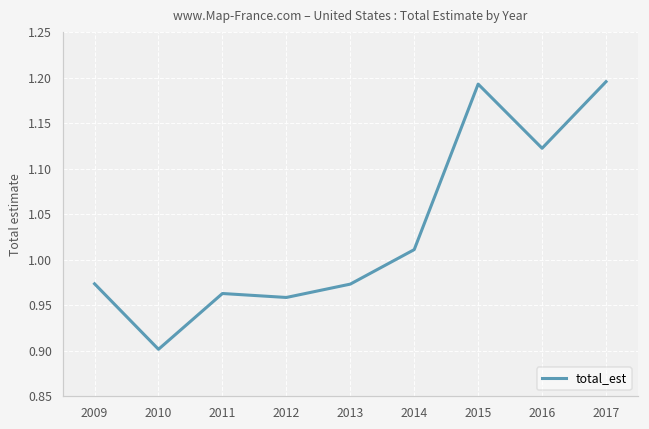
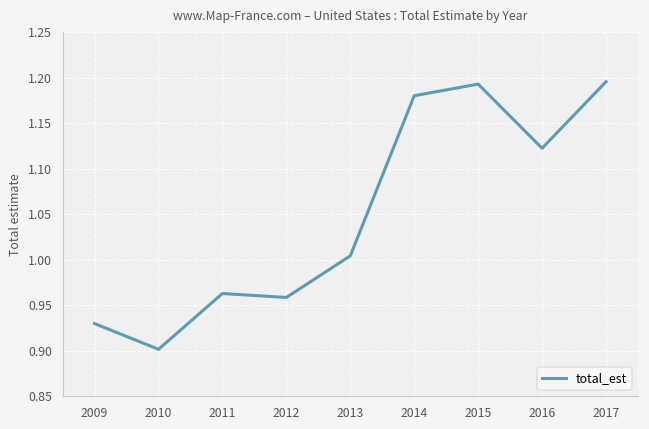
2009: 0.97 -> 0.93
2013: 0.97 -> 1.00
2014: 1.01 -> 1.18
